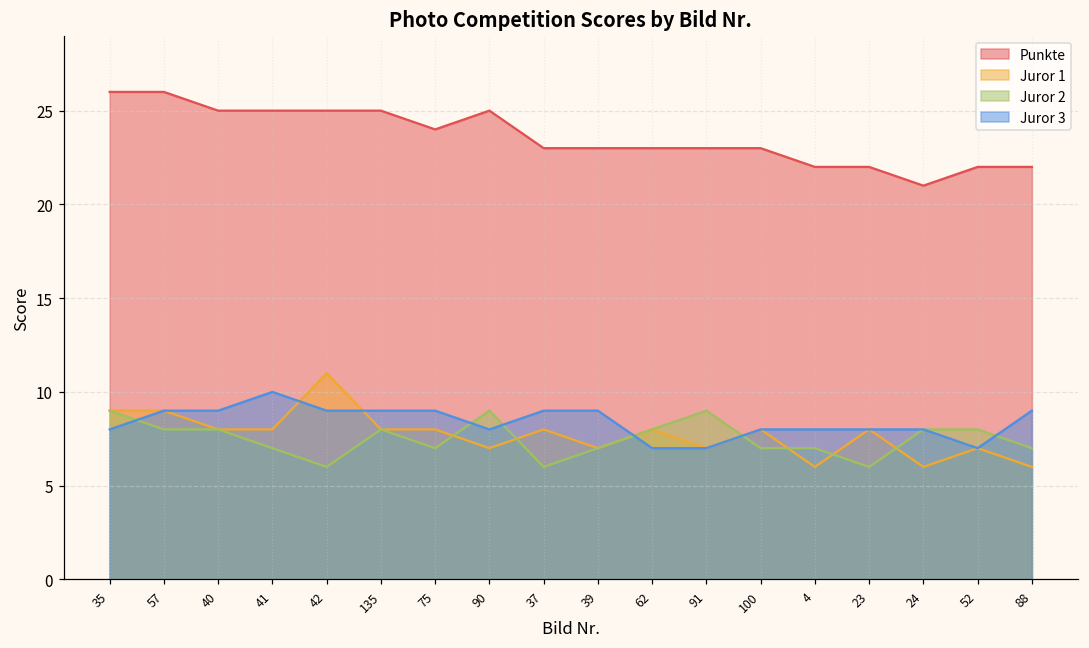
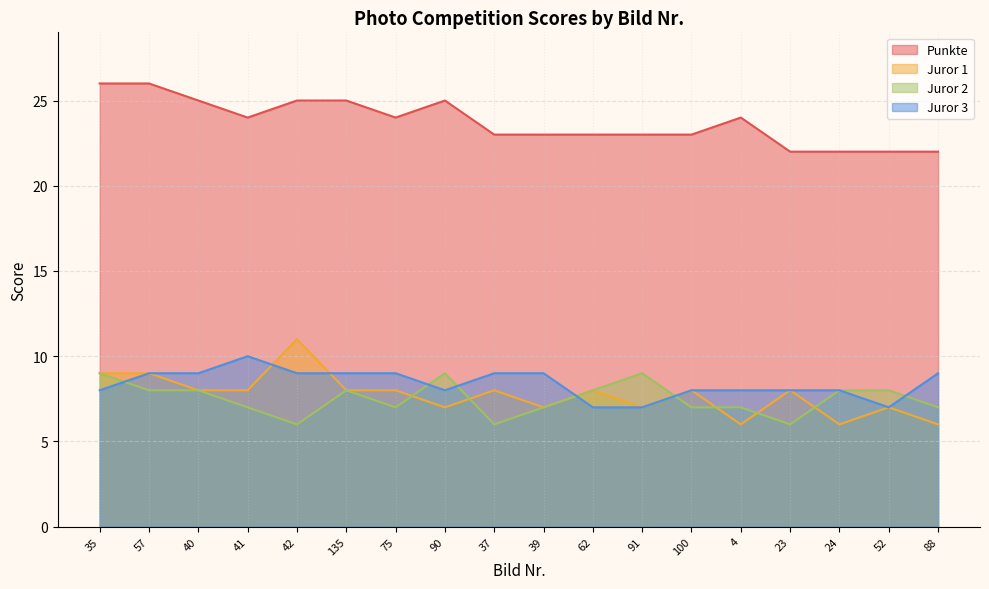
Punkte, 41: 25 -> 24
Punkte, 4: 22 -> 24
Punkte, 24: 21 -> 22
